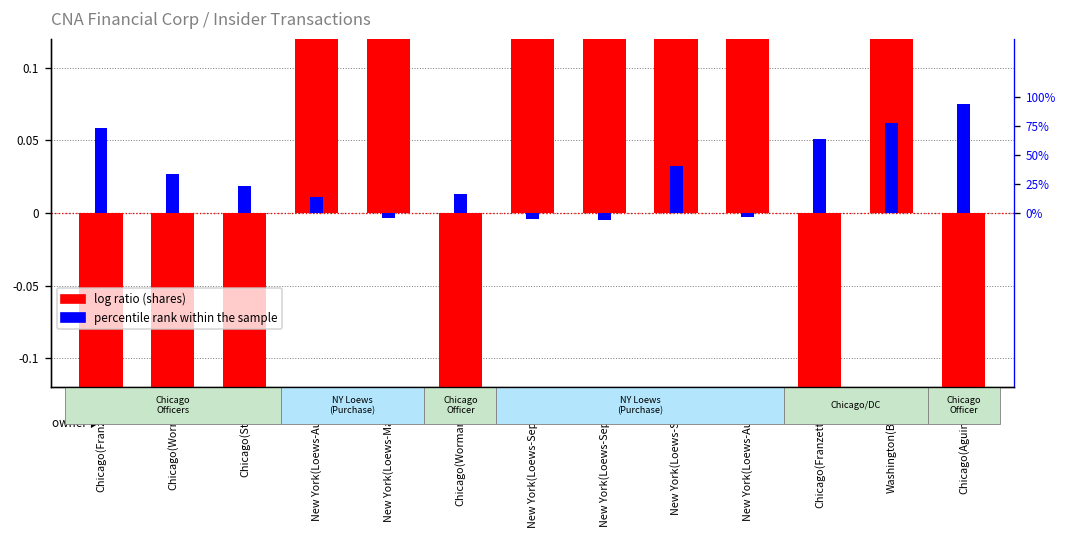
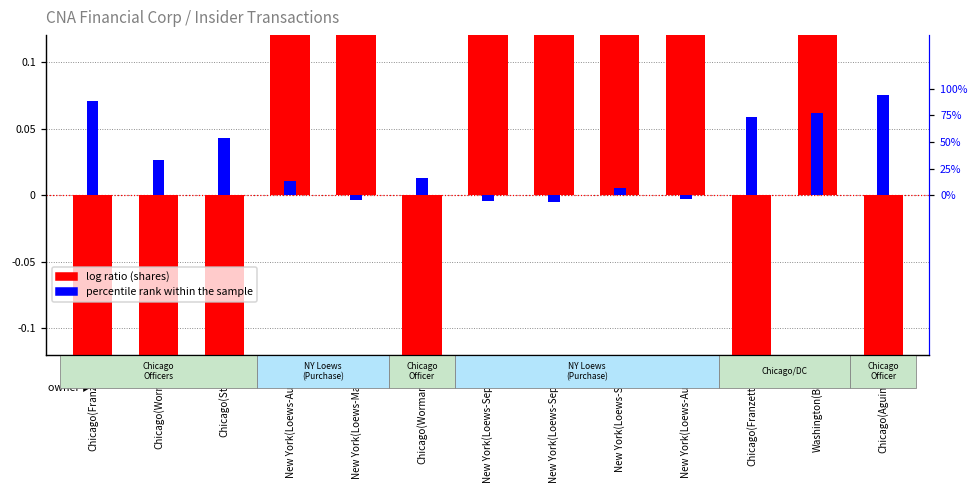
percentile rank within the sample, Chicago(Franzetti): 70% -> 90%
percentile rank within the sample, Chicago(Stone): 20% -> 50%
percentile rank within the sample, New York(Loews-Sep6): 40% -> 10%
percentile rank within the sample, Chicago(Franzetti-22): 60% -> 70%
